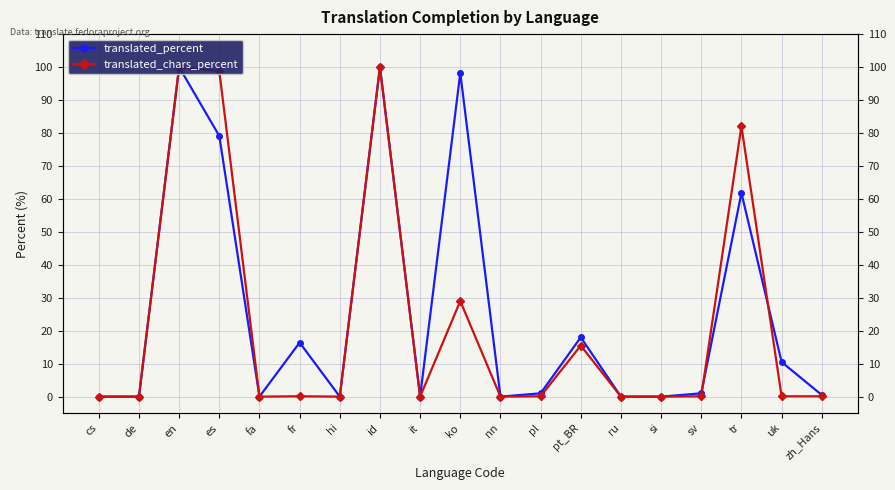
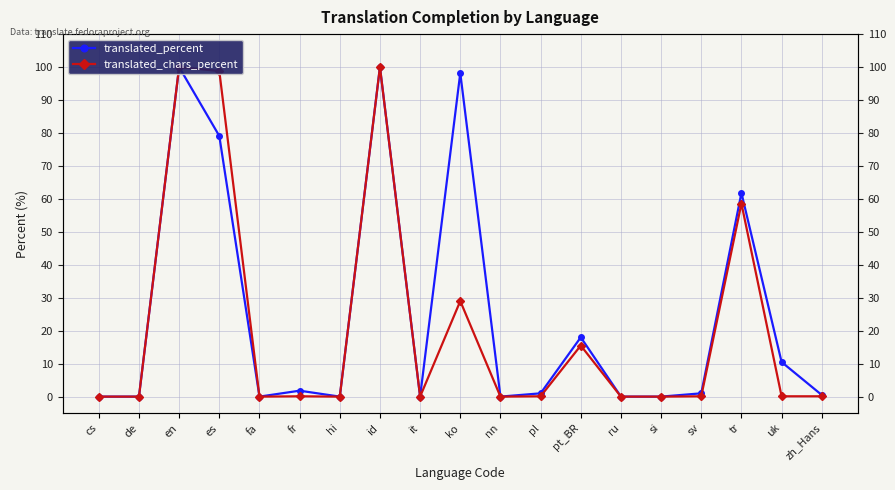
translated_percent, fr: 16 -> 2
translated_chars_percent, tr: 82 -> 59
